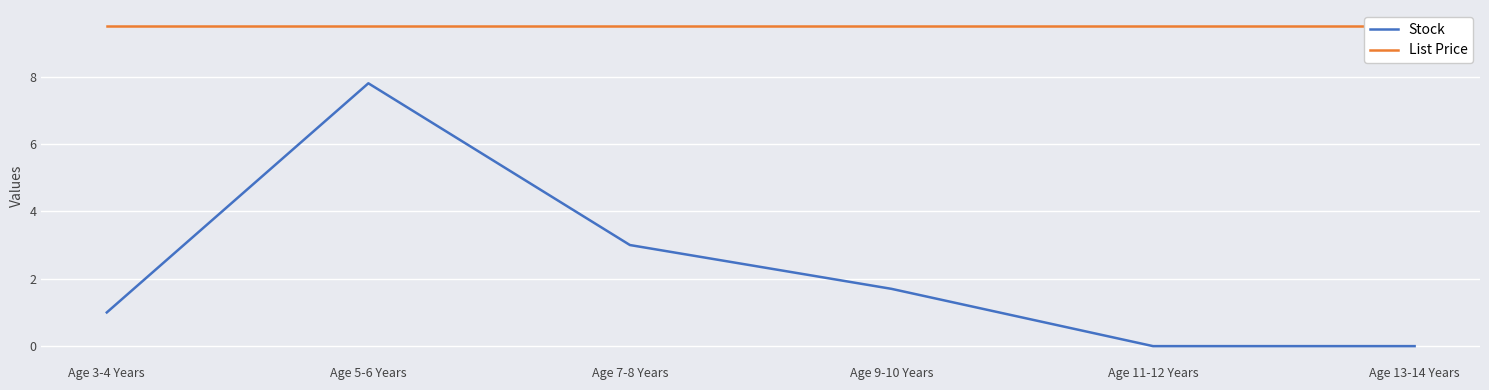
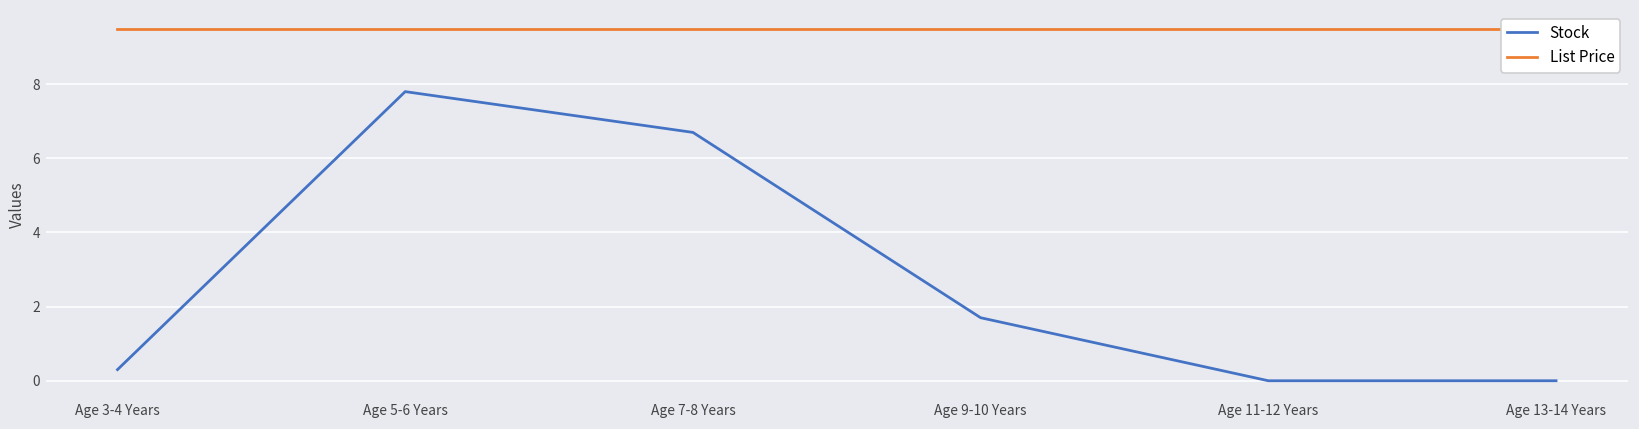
Stock, Age 3-4 Years: 1.0 -> 0.3
Stock, Age 7-8 Years: 3.0 -> 6.7
